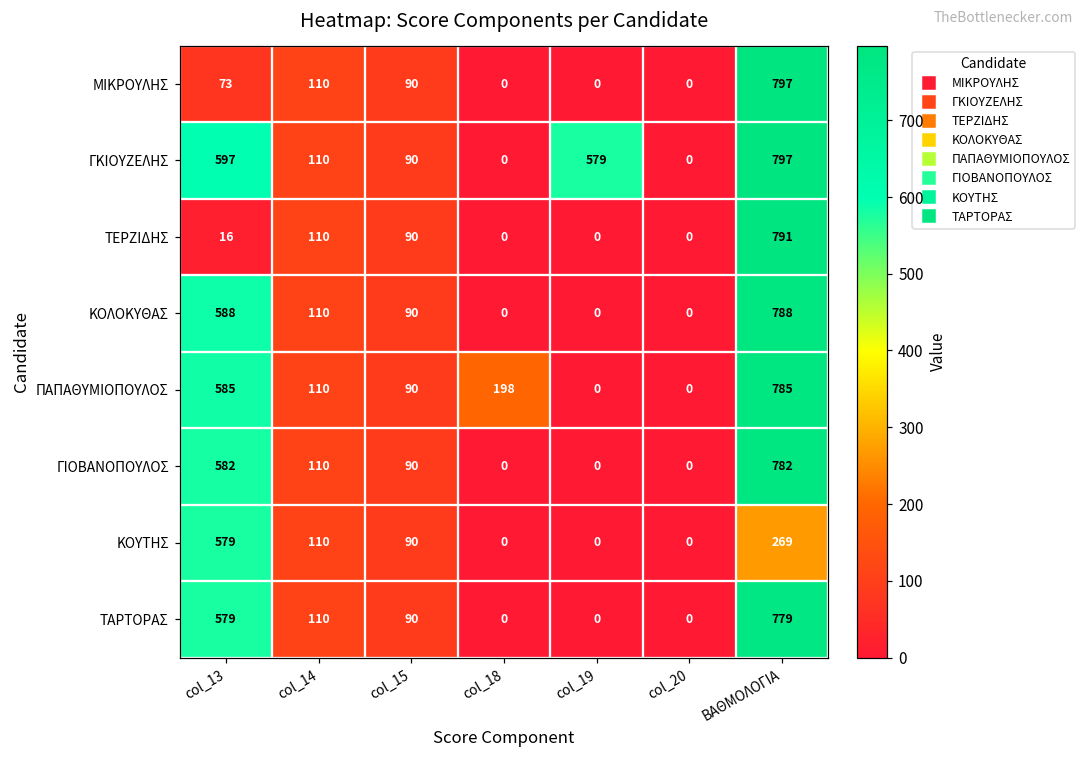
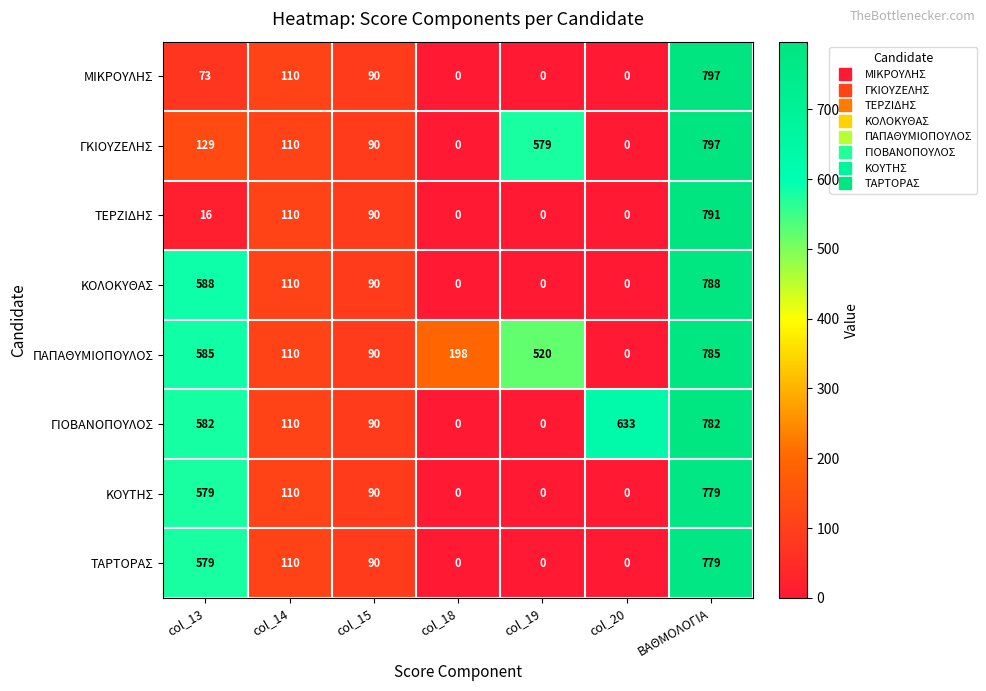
ΓΚΙΟΥΖΕΛΗΣ, col_13: 597 -> 129
ΠΑΠΑΘΥΜΙΟΠΟΥΛΟΣ, col_19: 0 -> 520
ΓΙΟΒΑΝΟΠΟΥΛΟΣ, col_20: 0 -> 633
ΚΟΥΤΗΣ, ΒΑΘΜΟΛΟΓΙΑ: 269 -> 779
